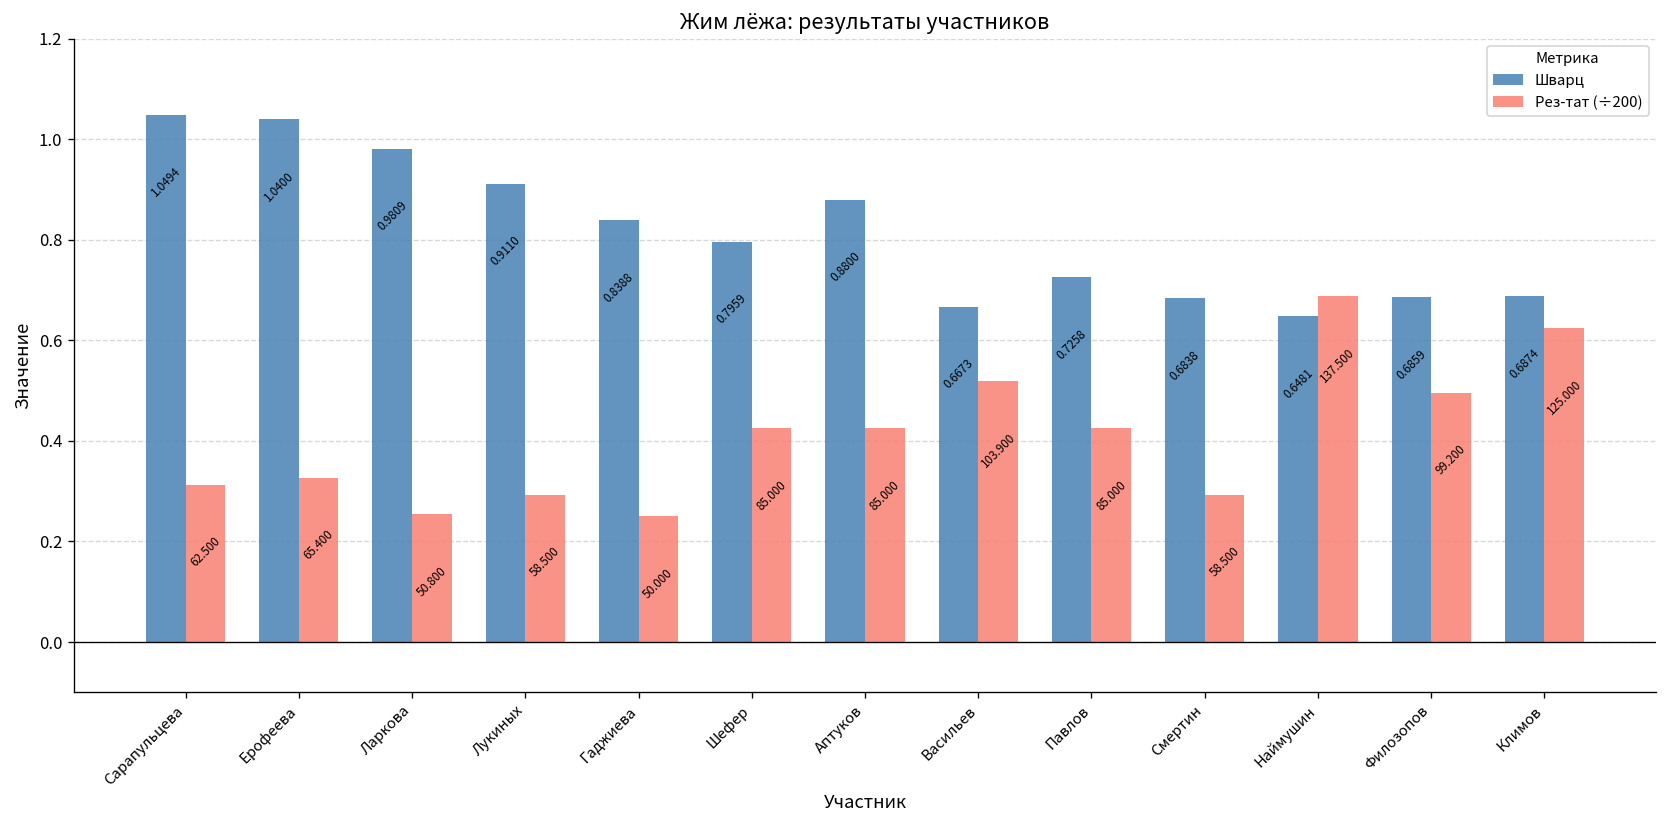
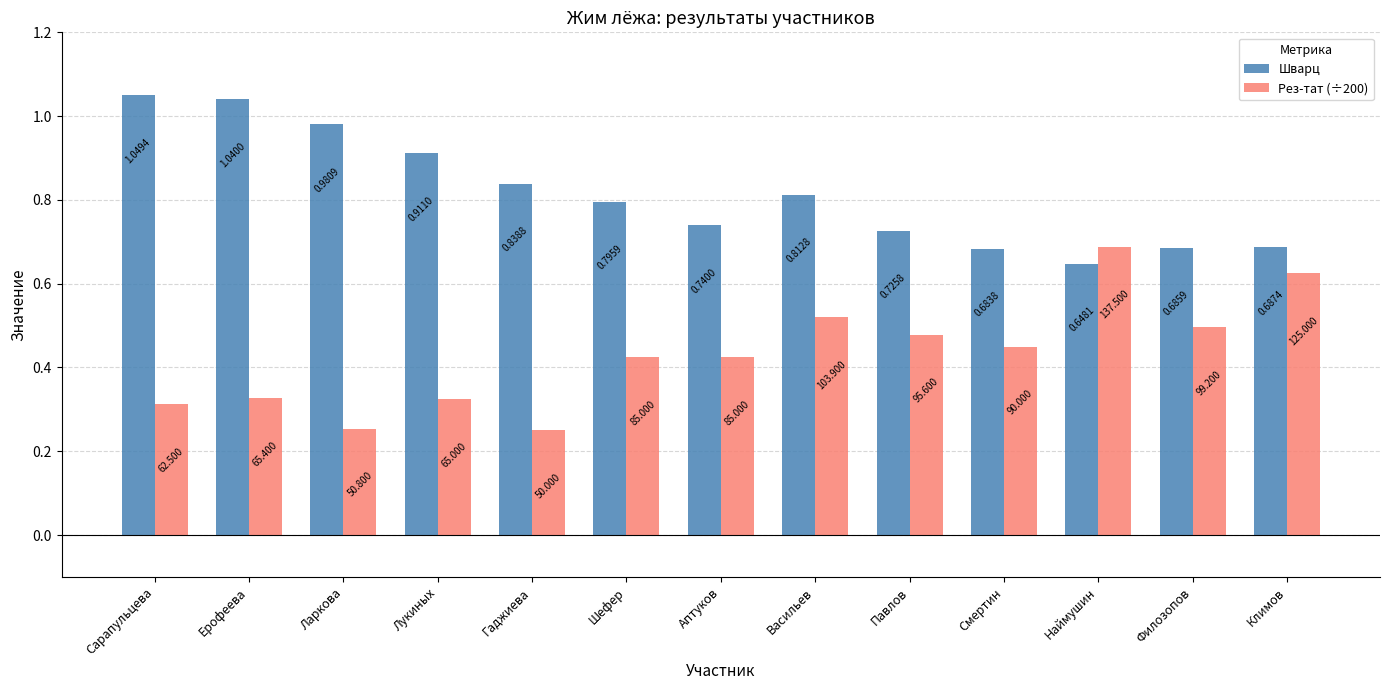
Рез-тат (÷200), Лукиных: 58.500 -> 65.000
Шварц, Аптуков: 0.8800 -> 0.7400
Шварц, Васильев: 0.6673 -> 0.8128
Рез-тат (÷200), Павлов: 85.000 -> 95.600
Рез-тат (÷200), Смертин: 58.500 -> 90.000
